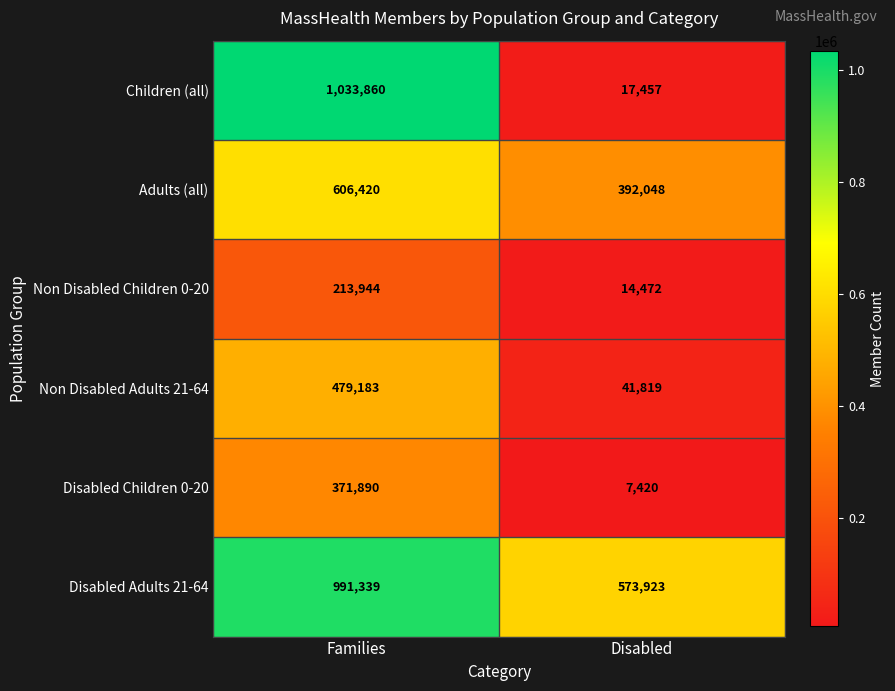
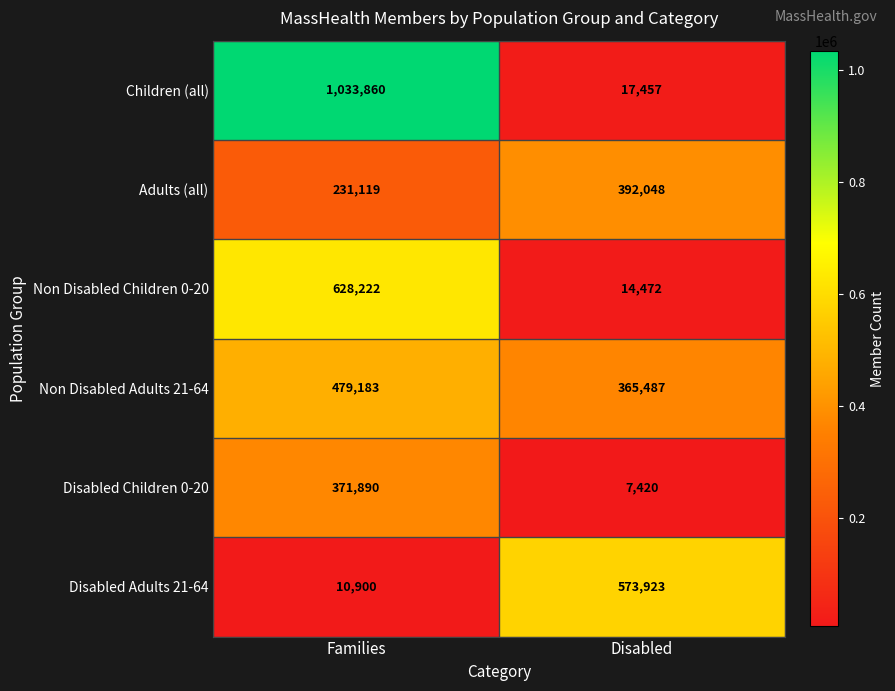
Adults (all), Families: 606,420 -> 231,119
Non Disabled Children 0-20, Families: 213,944 -> 628,222
Non Disabled Adults 21-64, Disabled: 41,819 -> 365,487
Disabled Adults 21-64, Families: 991,339 -> 10,900
